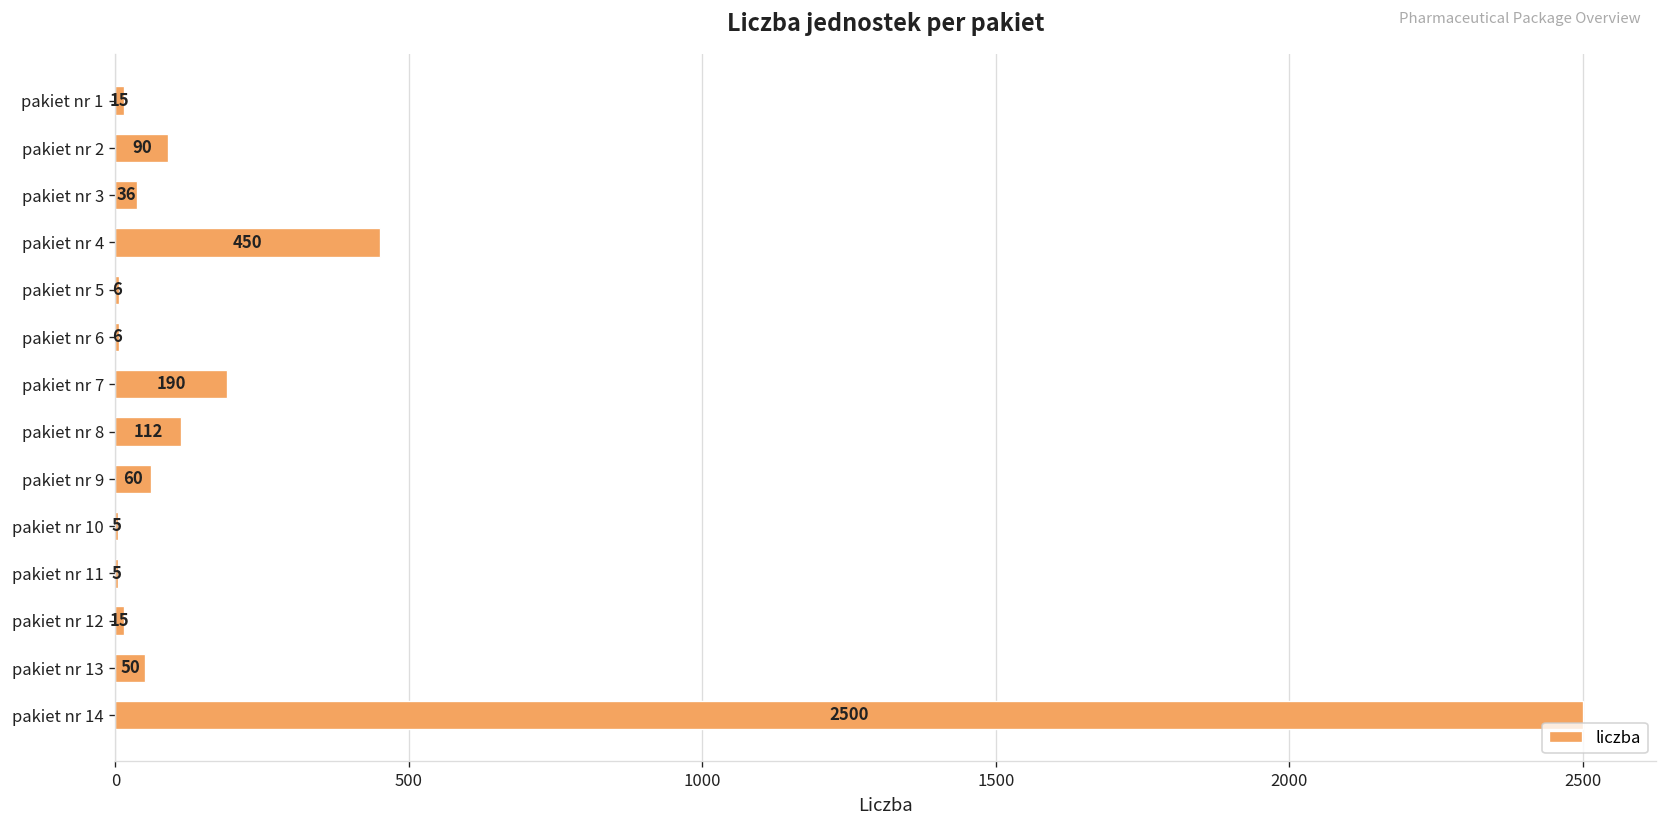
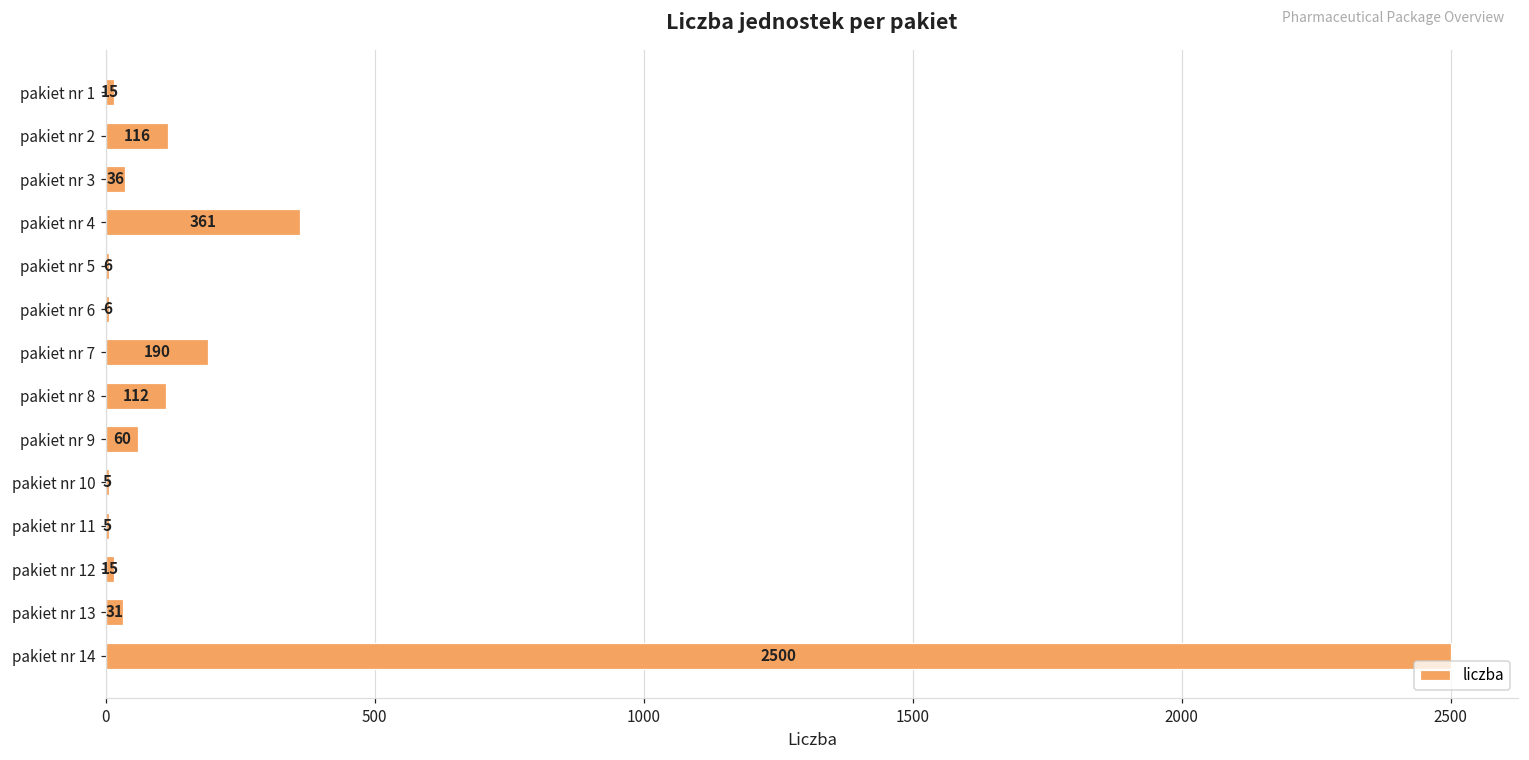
pakiet nr 2: 90 -> 116
pakiet nr 4: 450 -> 361
pakiet nr 13: 50 -> 31
